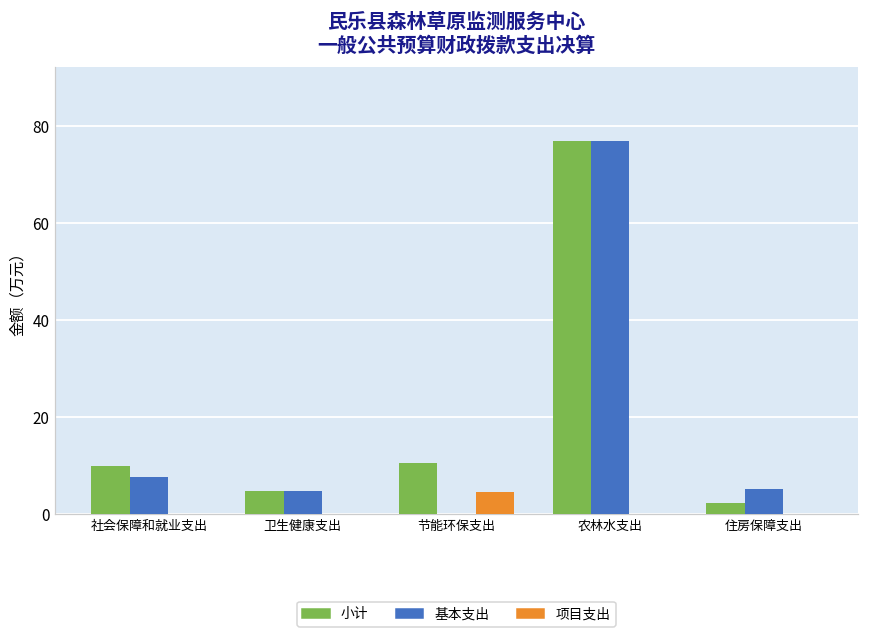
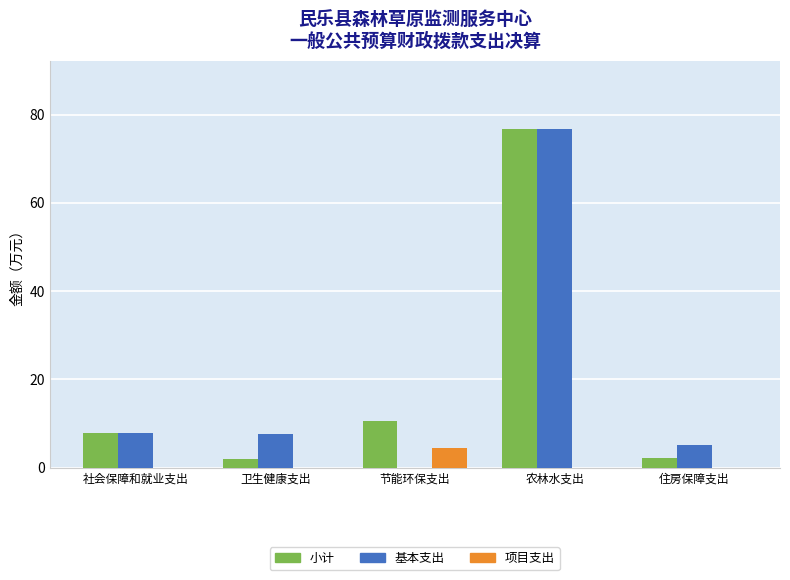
小计, 社会保障和就业支出: 10 -> 8
小计, 卫生健康支出: 5 -> 2
基本支出, 卫生健康支出: 5 -> 8
